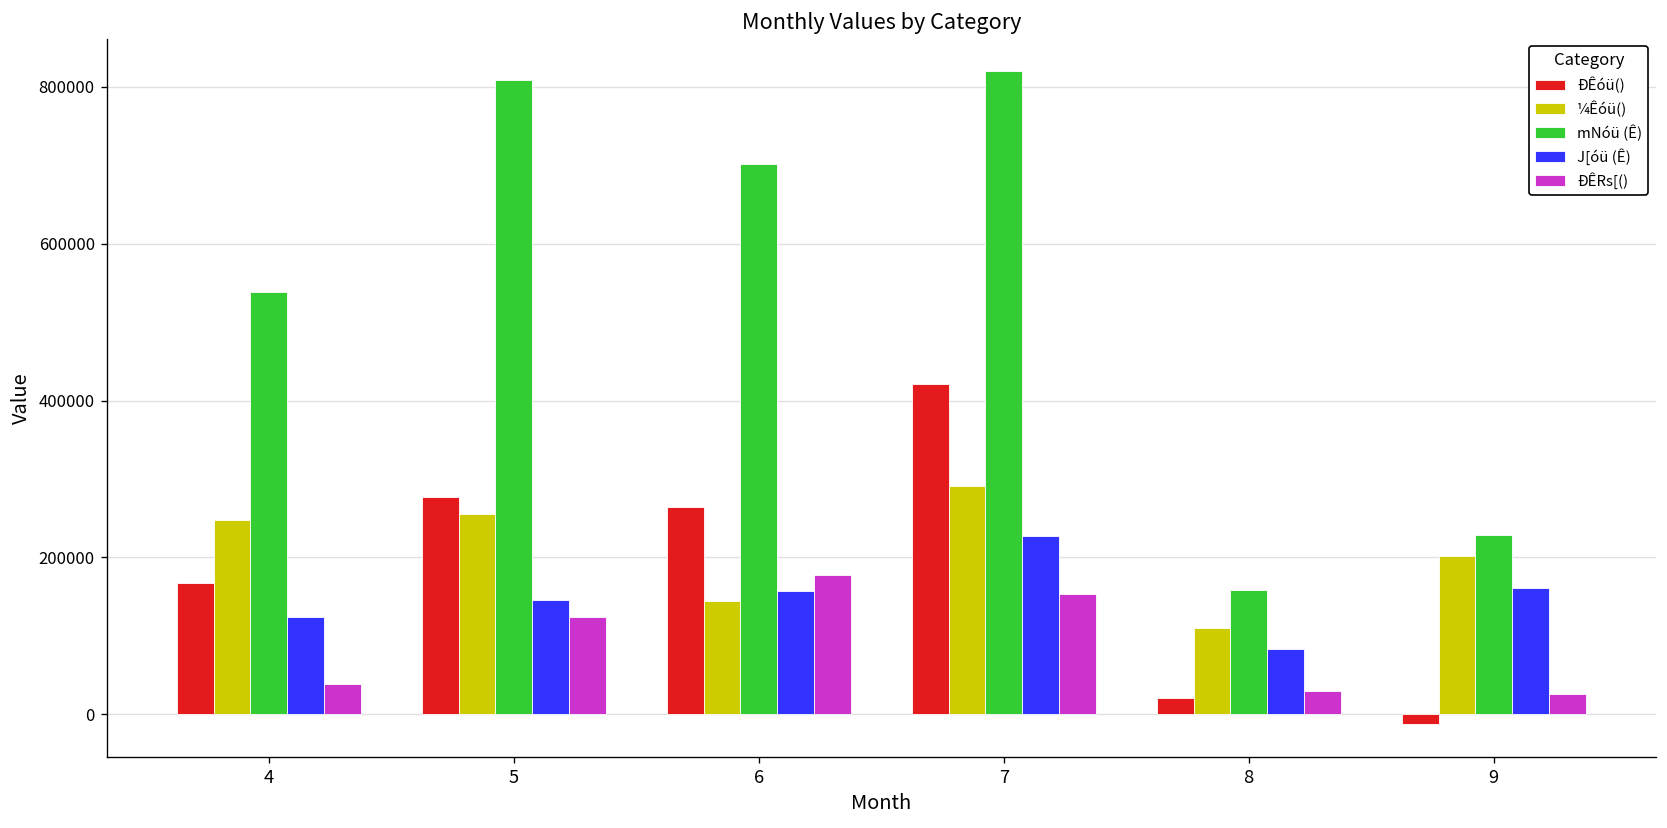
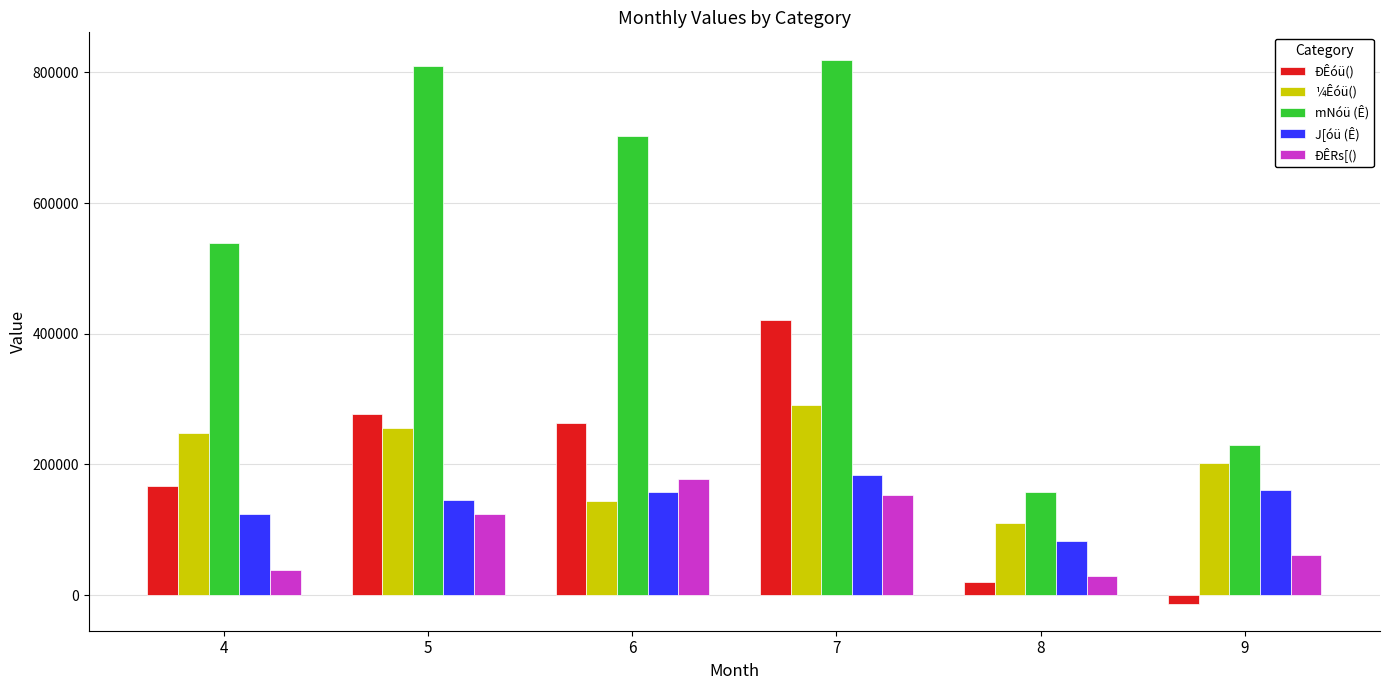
J[óü (Ê), 7: 230000 -> 180000
ÐÊRs[(), 9: 30000 -> 60000
